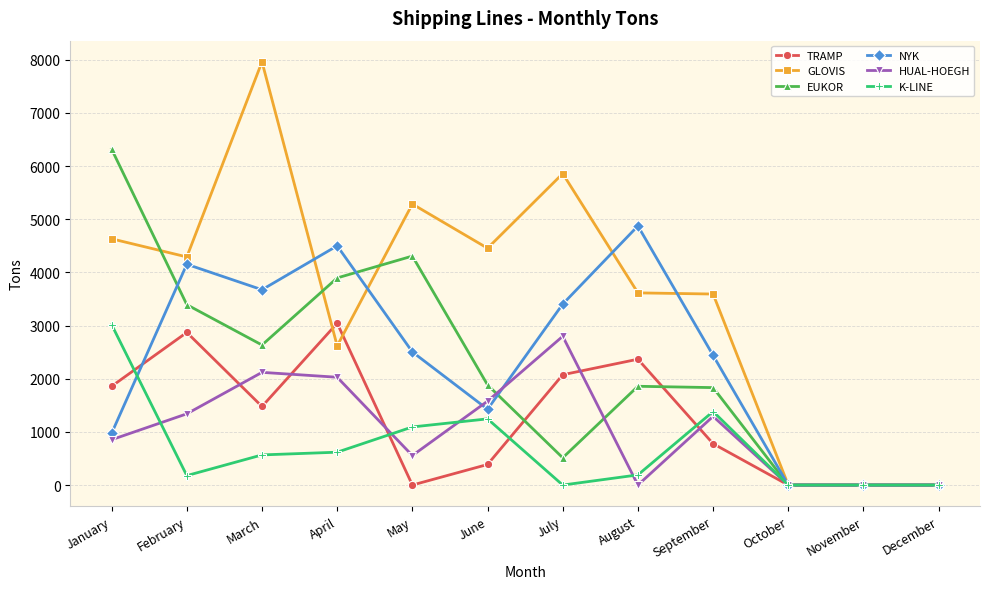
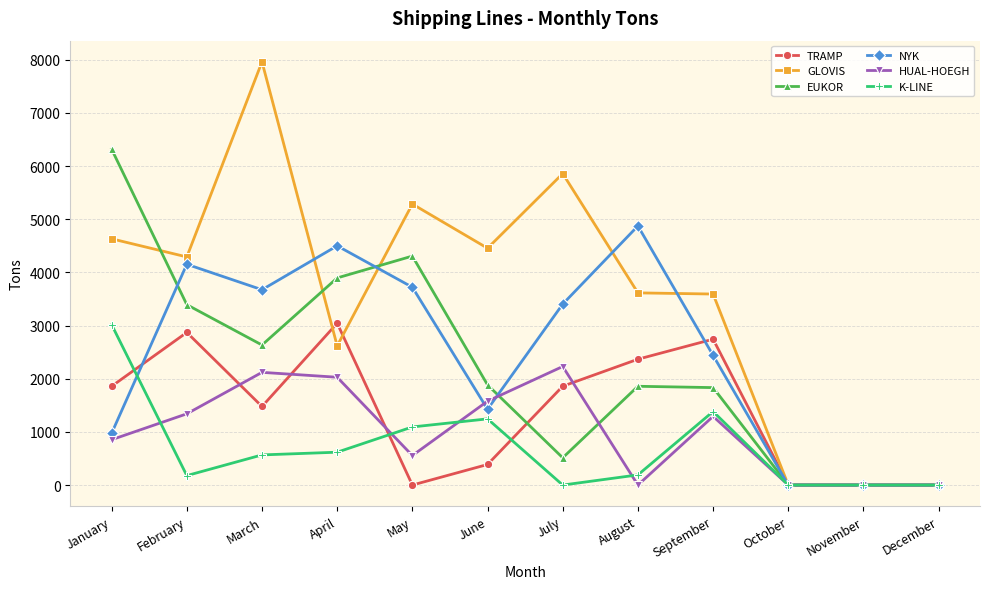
NYK, May: 2500 -> 3700
TRAMP, July: 2100 -> 1900
HUAL-HOEGH, July: 2800 -> 2200
TRAMP, September: 800 -> 2700
